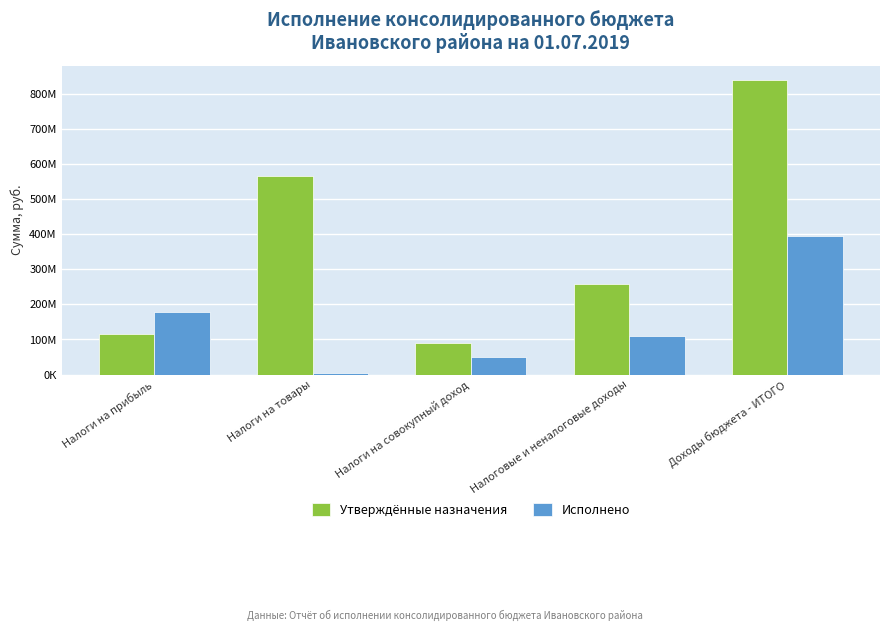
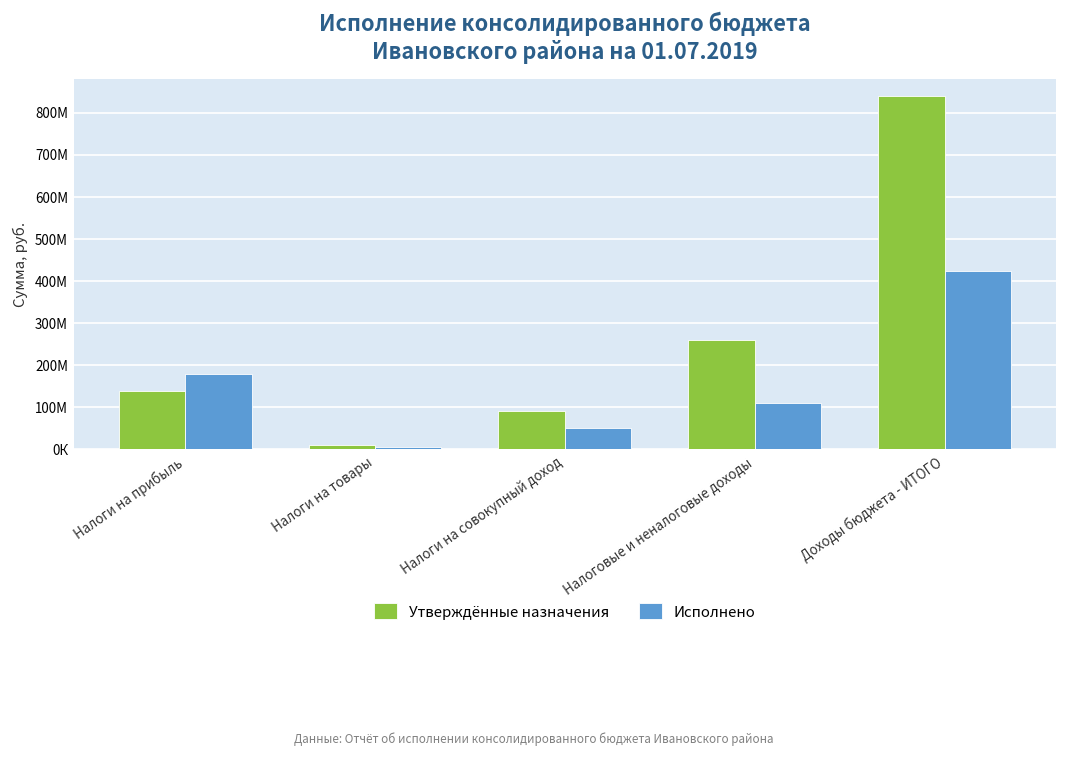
Утверждённые назначения, Налоги на прибыль: 110М -> 140М
Утверждённые назначения, Налоги на товары: 570М -> 10М
Исполнено, Доходы бюджета - ИТОГО: 390М -> 420М
